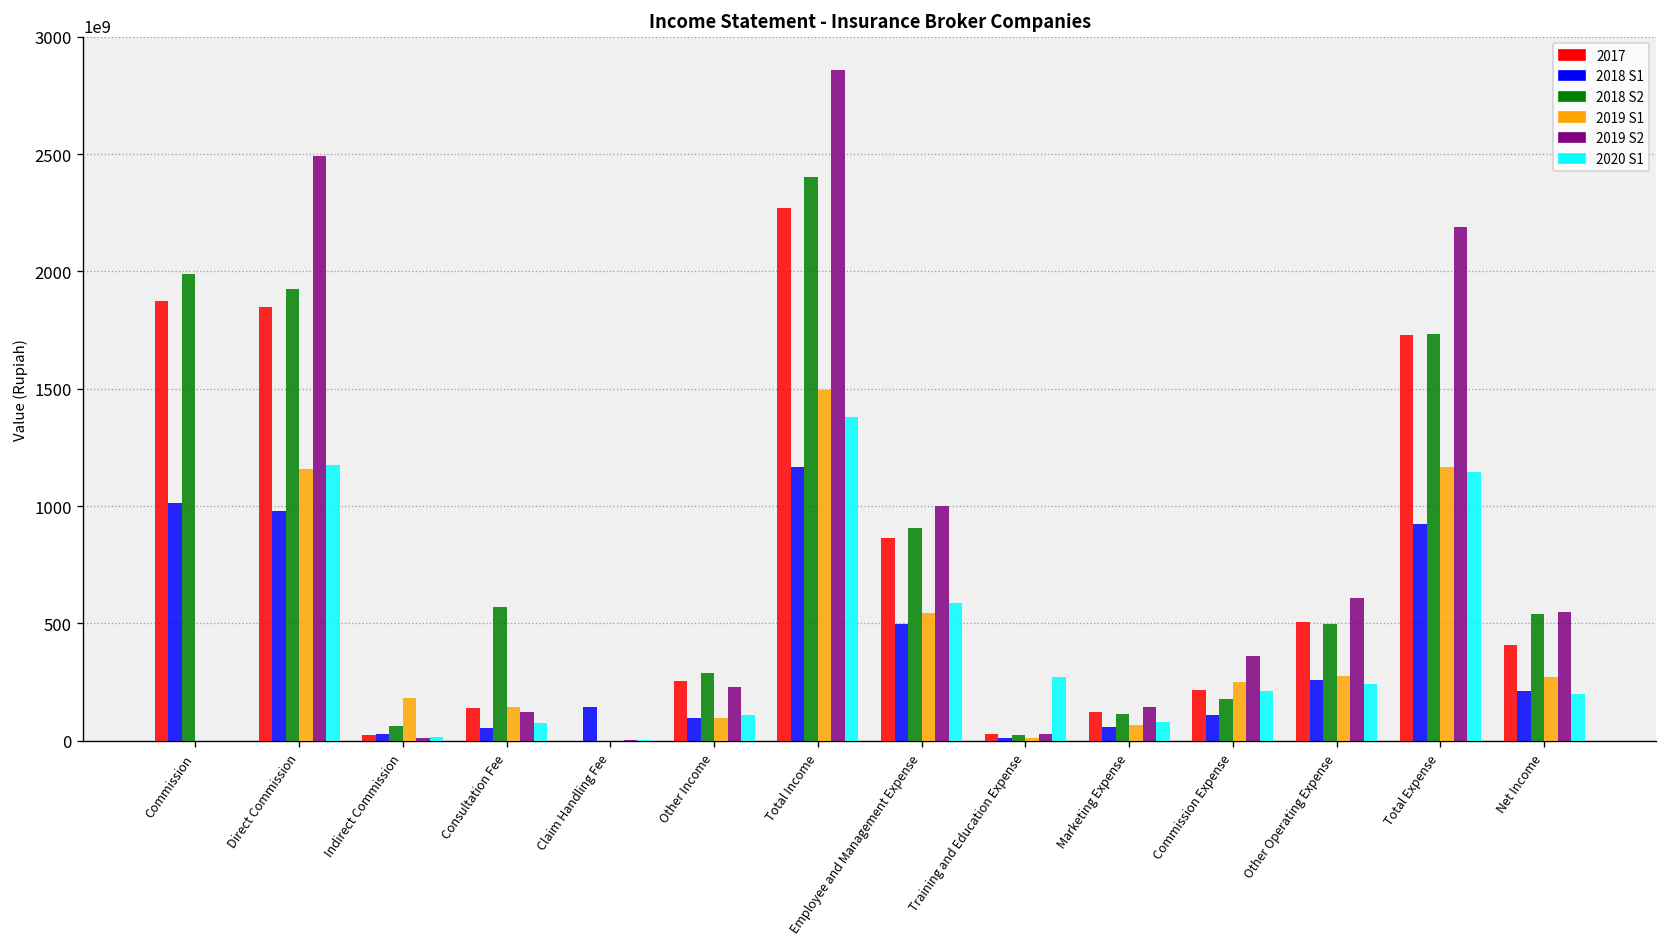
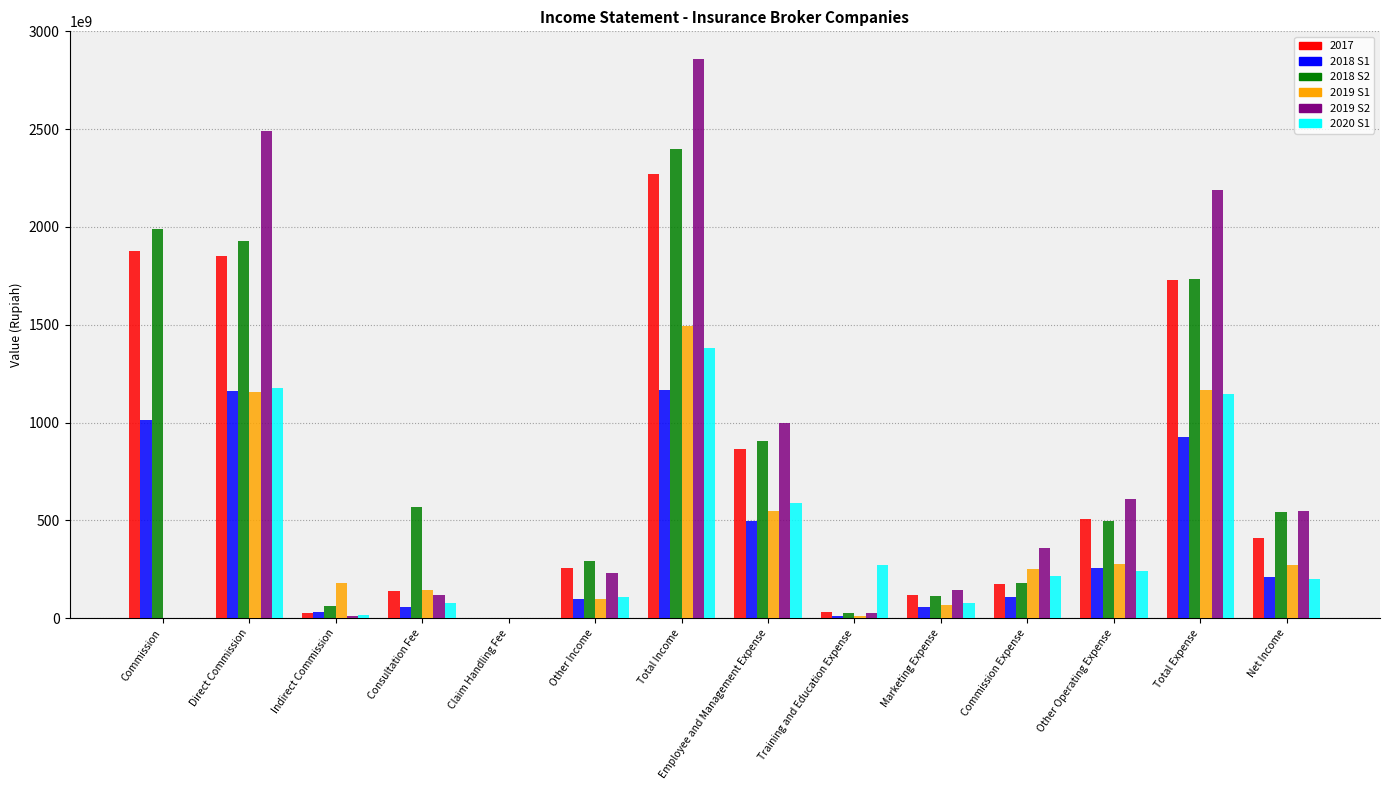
2018 S1, Direct Commission: 980000000000 -> 1160000000000
2018 S1, Claim Handling Fee: 140000000000 -> 0
2017, Commission Expense: 220000000000 -> 170000000000
